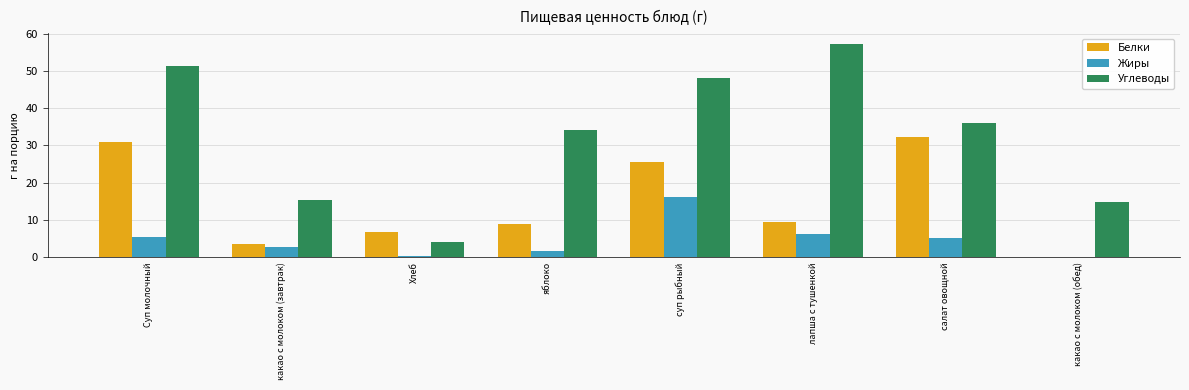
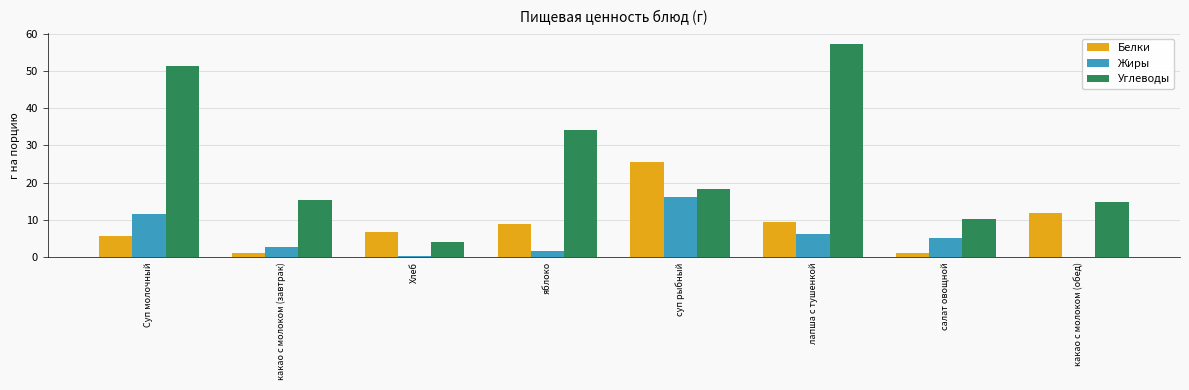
Белки, Суп молочный: 31 -> 6
Жиры, Суп молочный: 6 -> 12
Белки, какао с молоком (завтрак): 4 -> 1
Углеводы, суп рыбный: 48 -> 18
Белки, салат овощной: 32 -> 1
Углеводы, салат овощной: 36 -> 10
Белки, какао с молоком (обед): 0 -> 12
